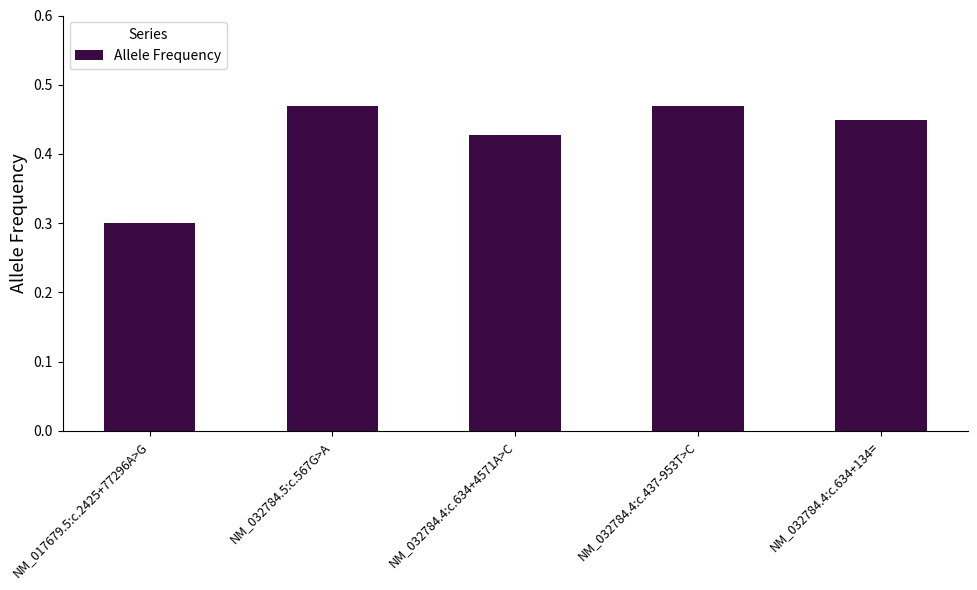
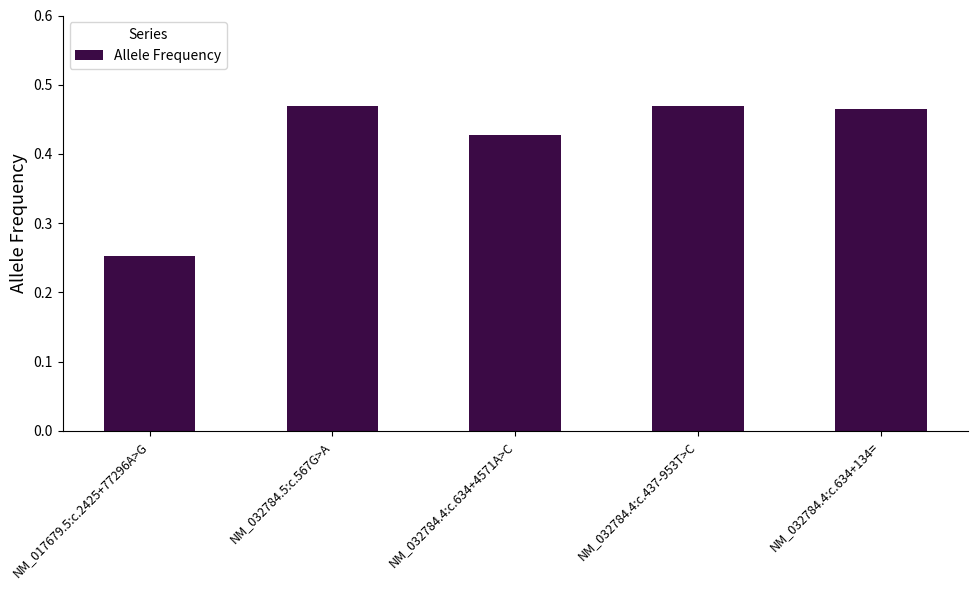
NM_017679.5:c.2425+77296A>G: 0.30 -> 0.25
NM_032784.4:c.634+134=: 0.45 -> 0.47
